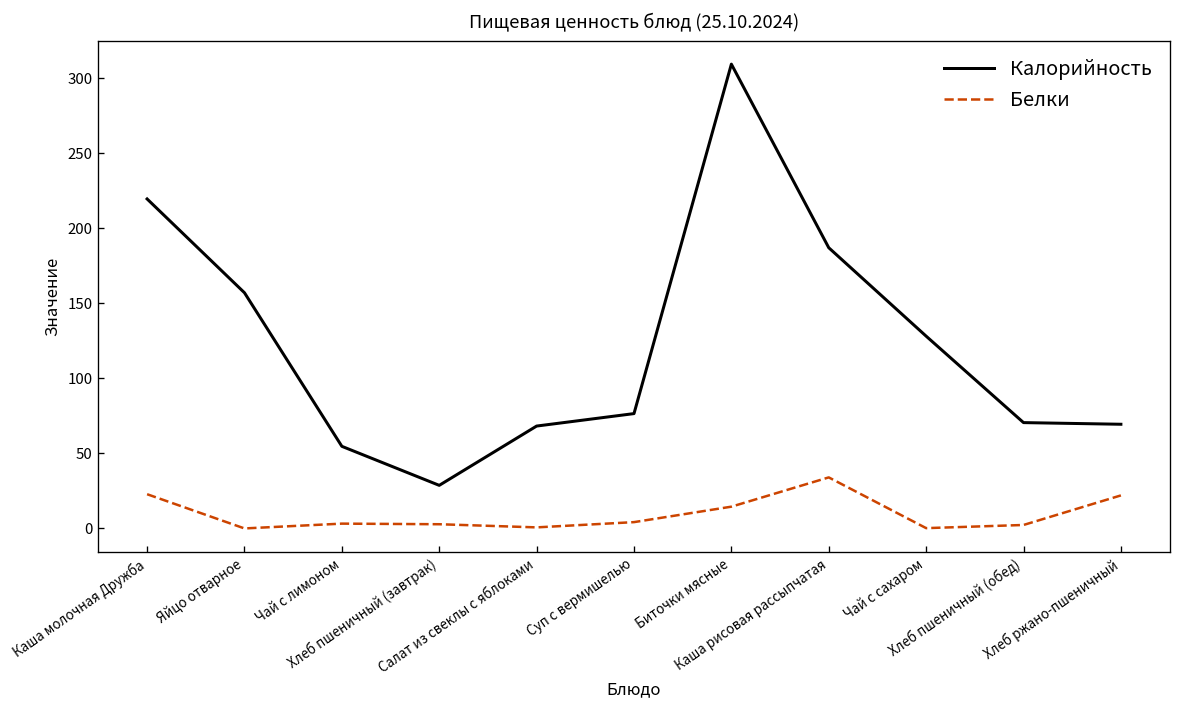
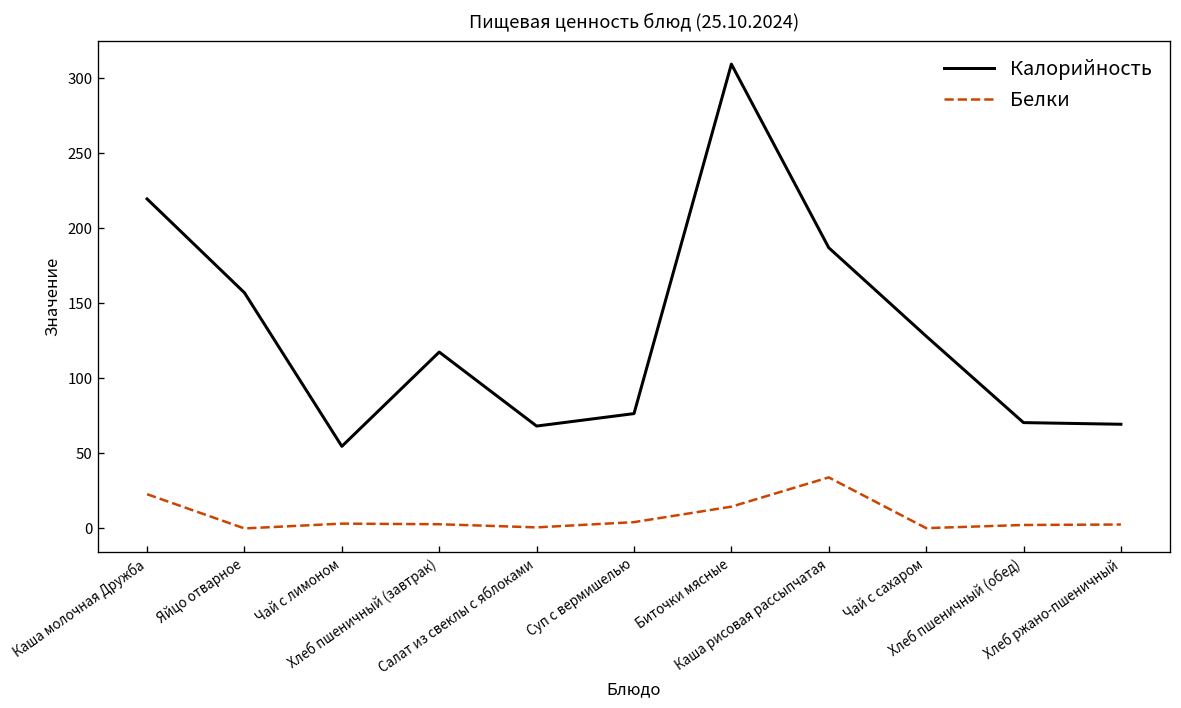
Калорийность, Хлеб пшеничный (завтрак): 29 -> 118
Белки, Хлеб ржано-пшеничный: 22 -> 3
